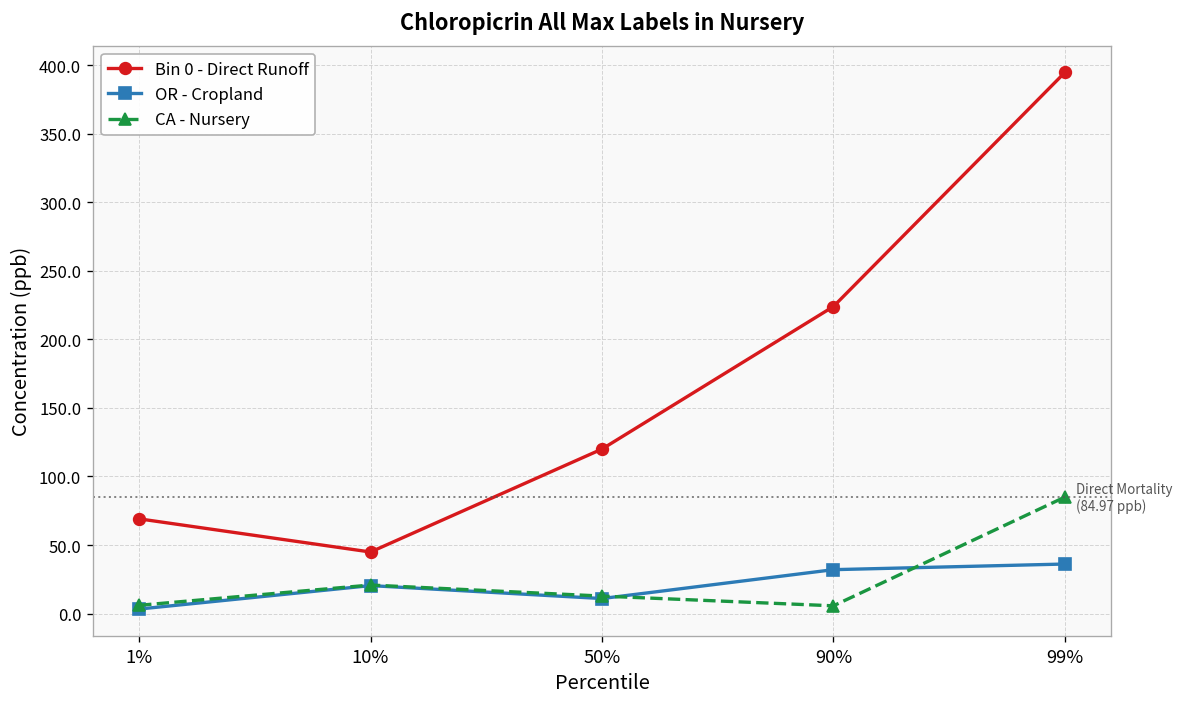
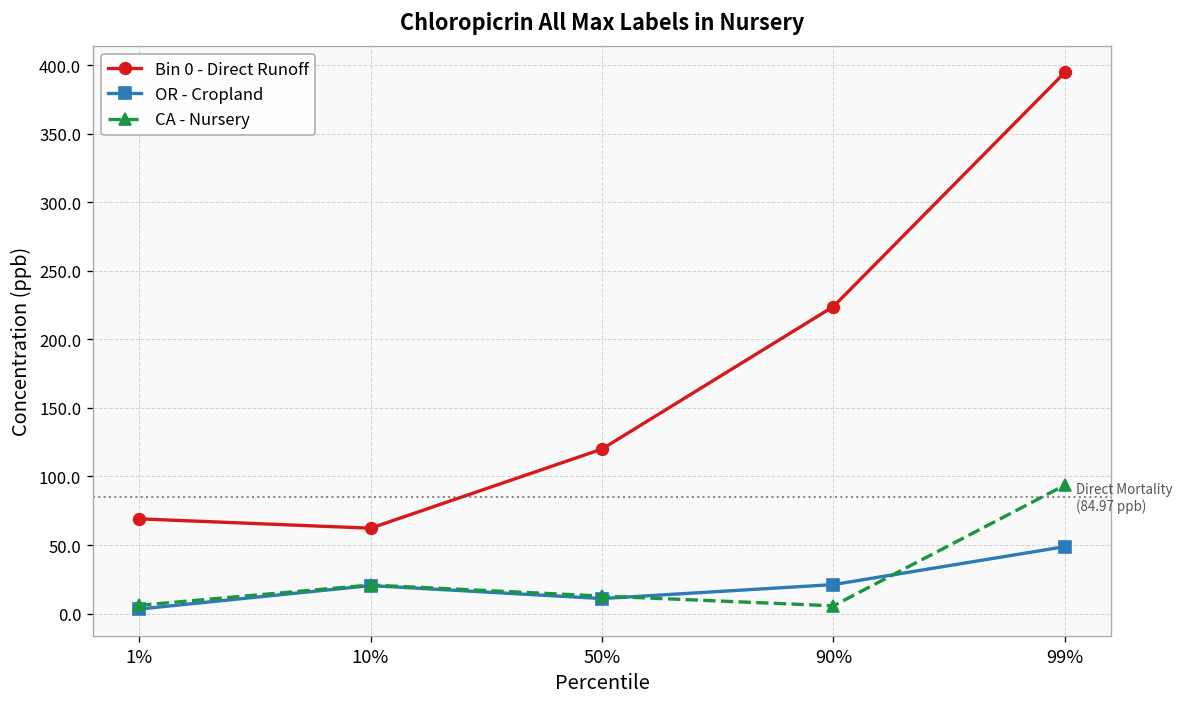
Bin 0 - Direct Runoff, 10%: 45 -> 62
OR - Cropland, 90%: 32 -> 21
OR - Cropland, 99%: 36 -> 49
CA - Nursery, 99%: 85 -> 94
